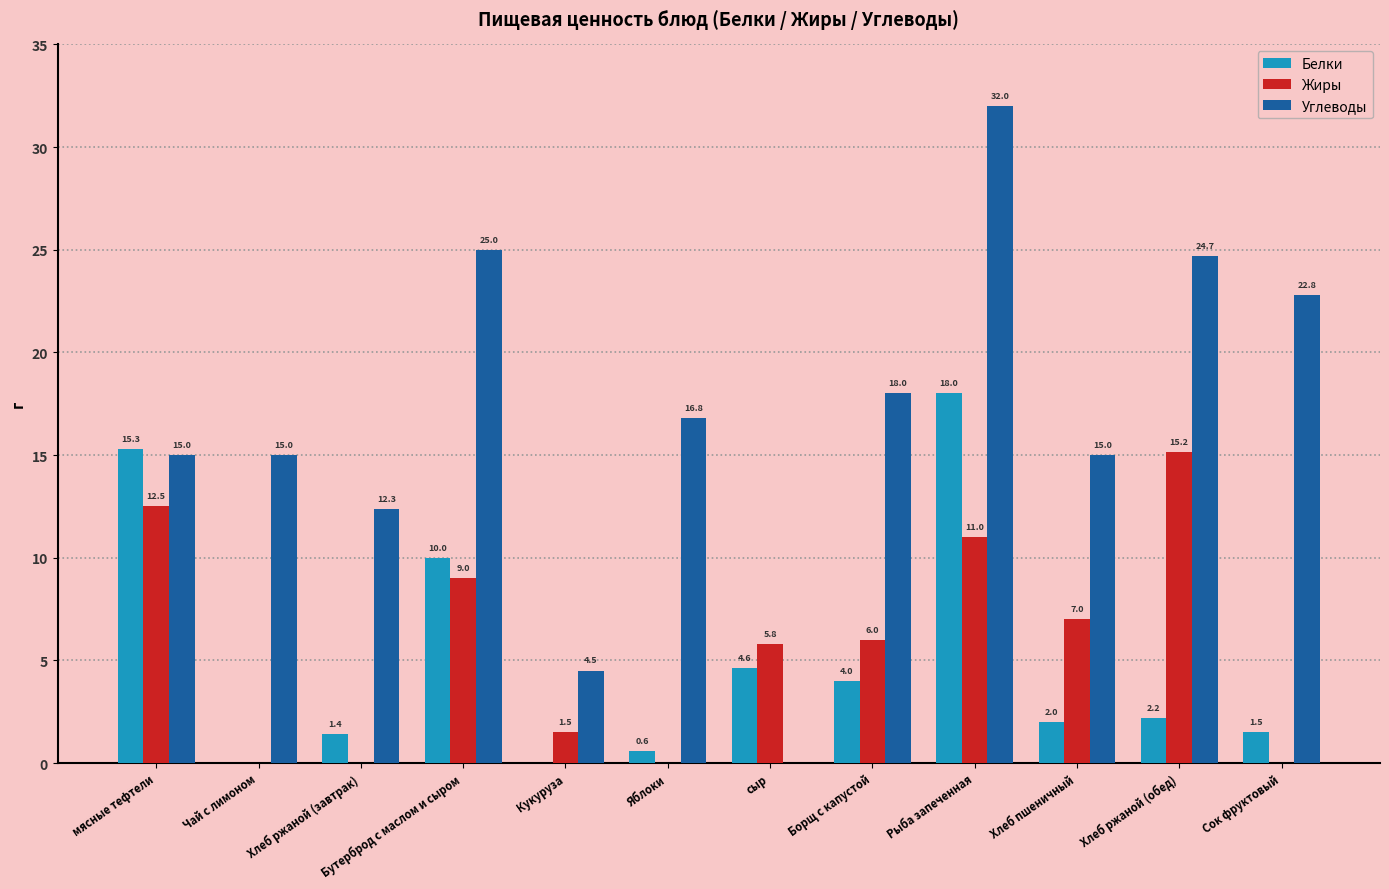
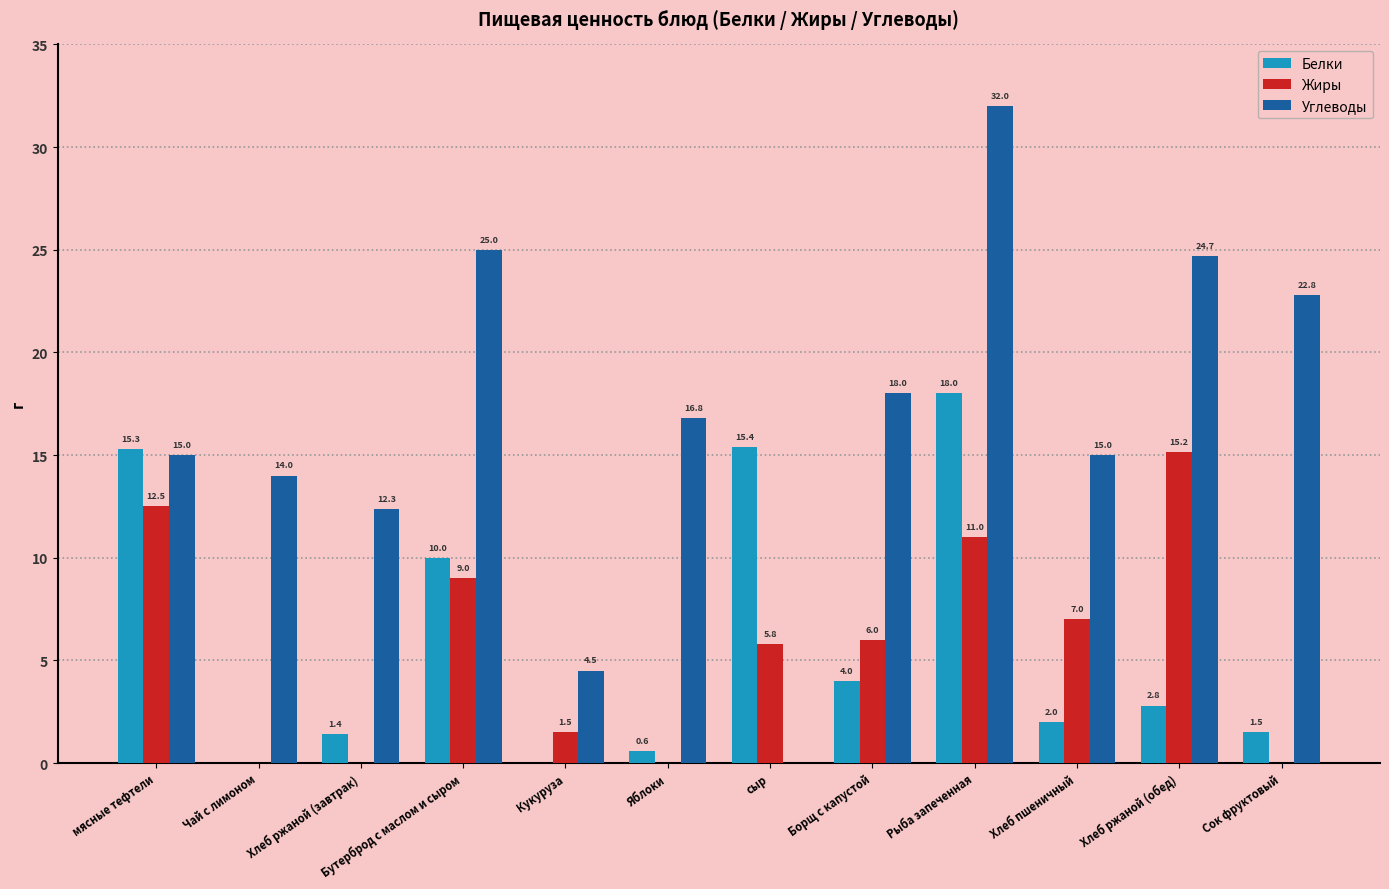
Углеводы, Чай с лимоном: 15.0 -> 14.0
Белки, сыр: 4.6 -> 15.4
Белки, Хлеб ржаной (обед): 2.2 -> 2.8
